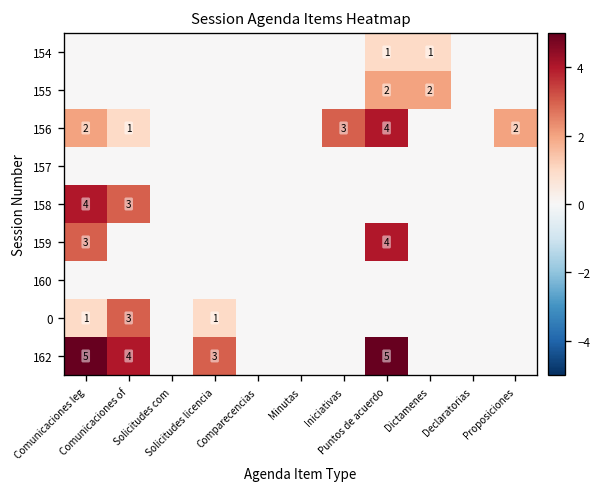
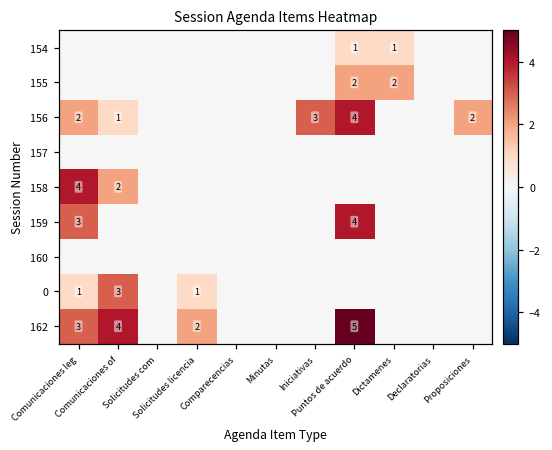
158, Comunicaciones of: 3 -> 2
162, Comunicaciones leg: 5 -> 3
162, Solicitudes licencia: 3 -> 2
